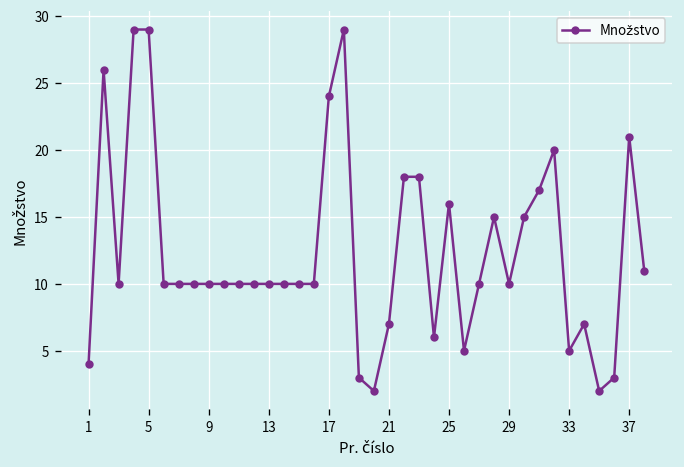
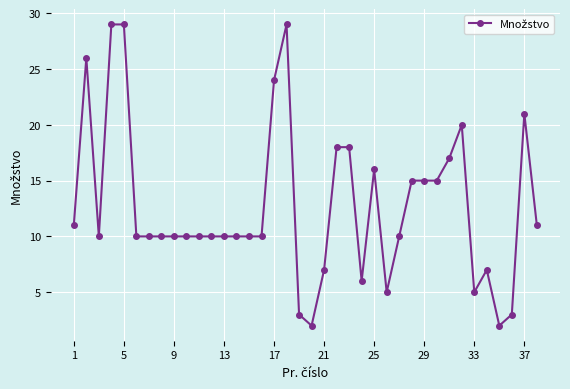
1: 4 -> 11
29: 10 -> 15
